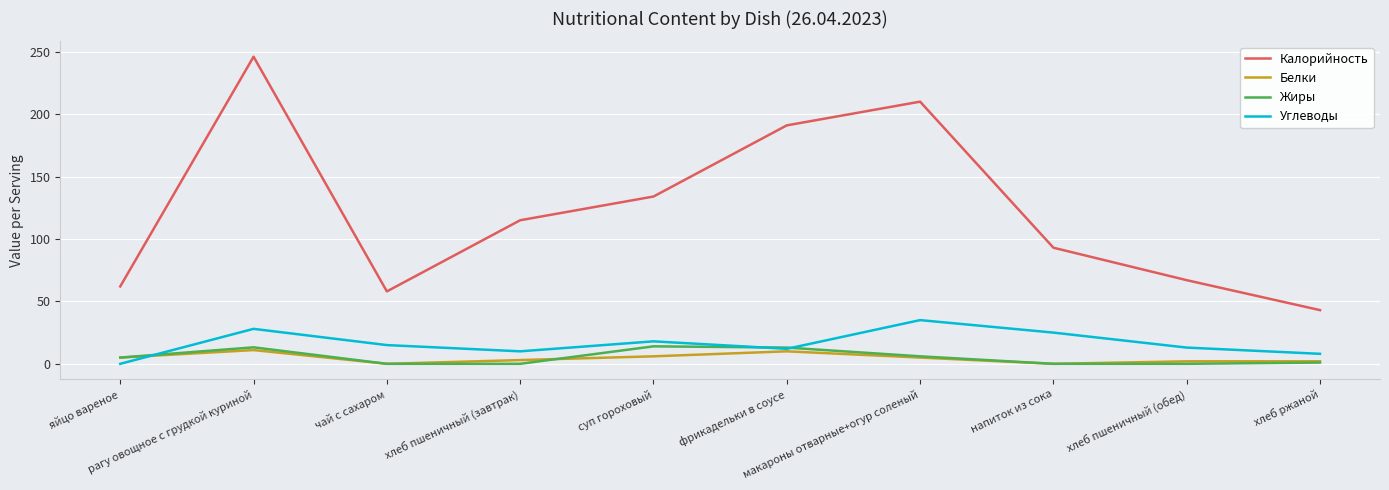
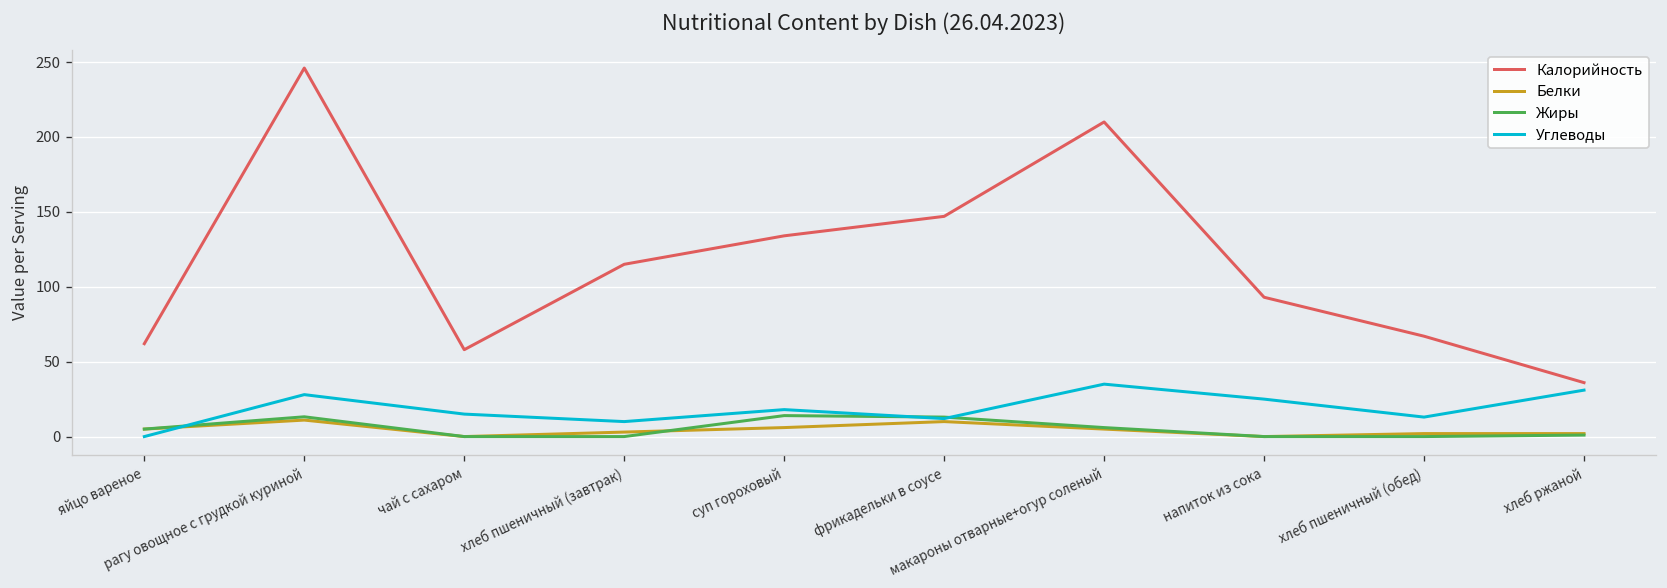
Калорийность, фрикадельки в соусе: 191 -> 147
Калорийность, хлеб ржаной: 43 -> 36
Углеводы, хлеб ржаной: 8 -> 31
